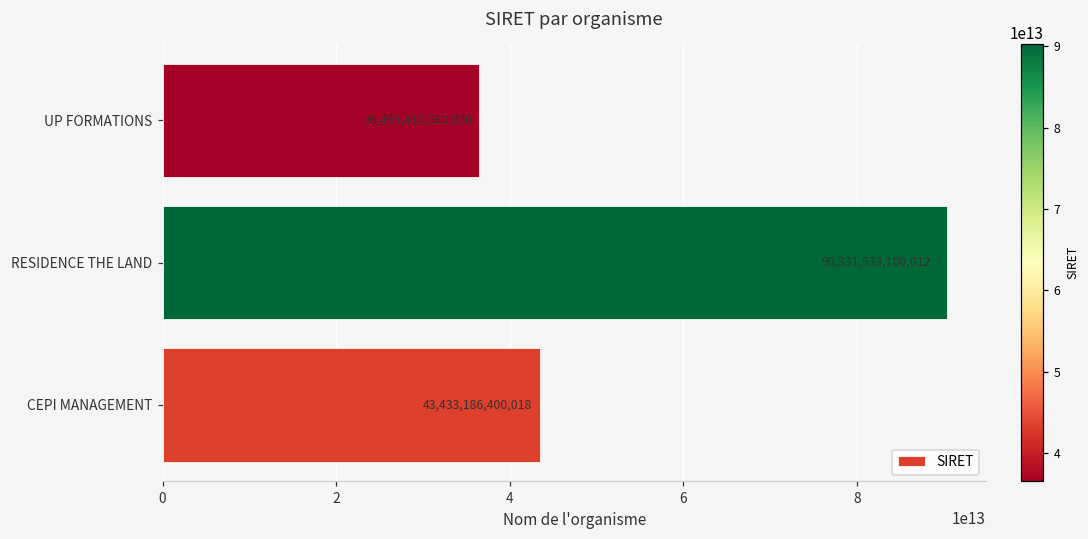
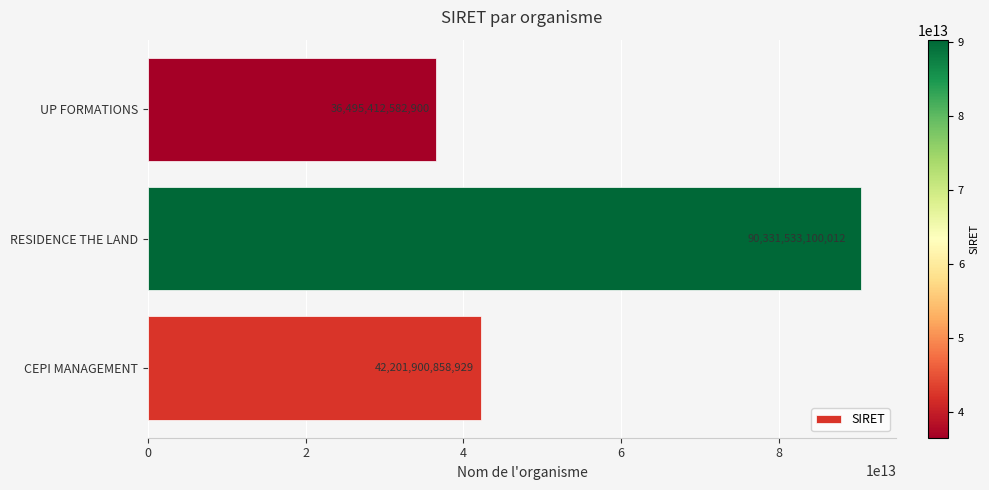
CEPI MANAGEMENT: 43,433,186,400,018 -> 42,201,900,858,929
